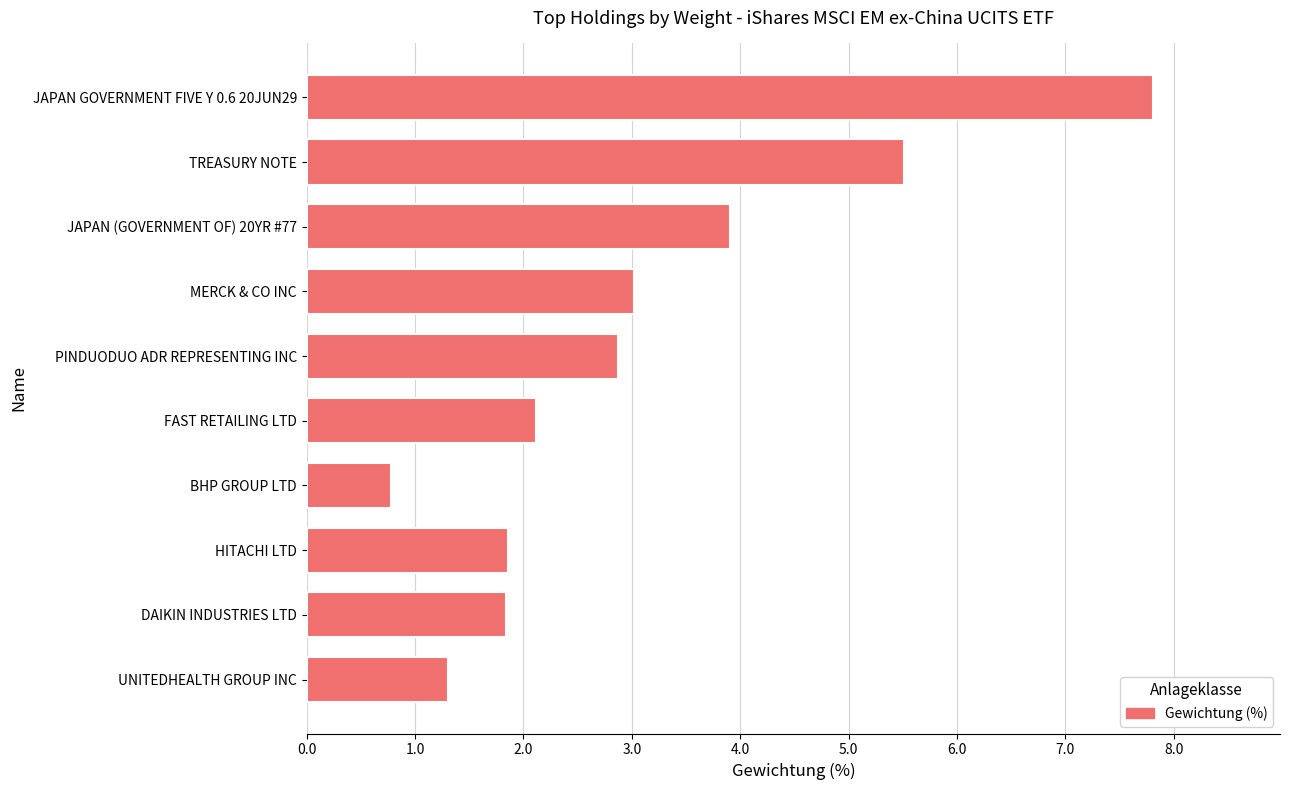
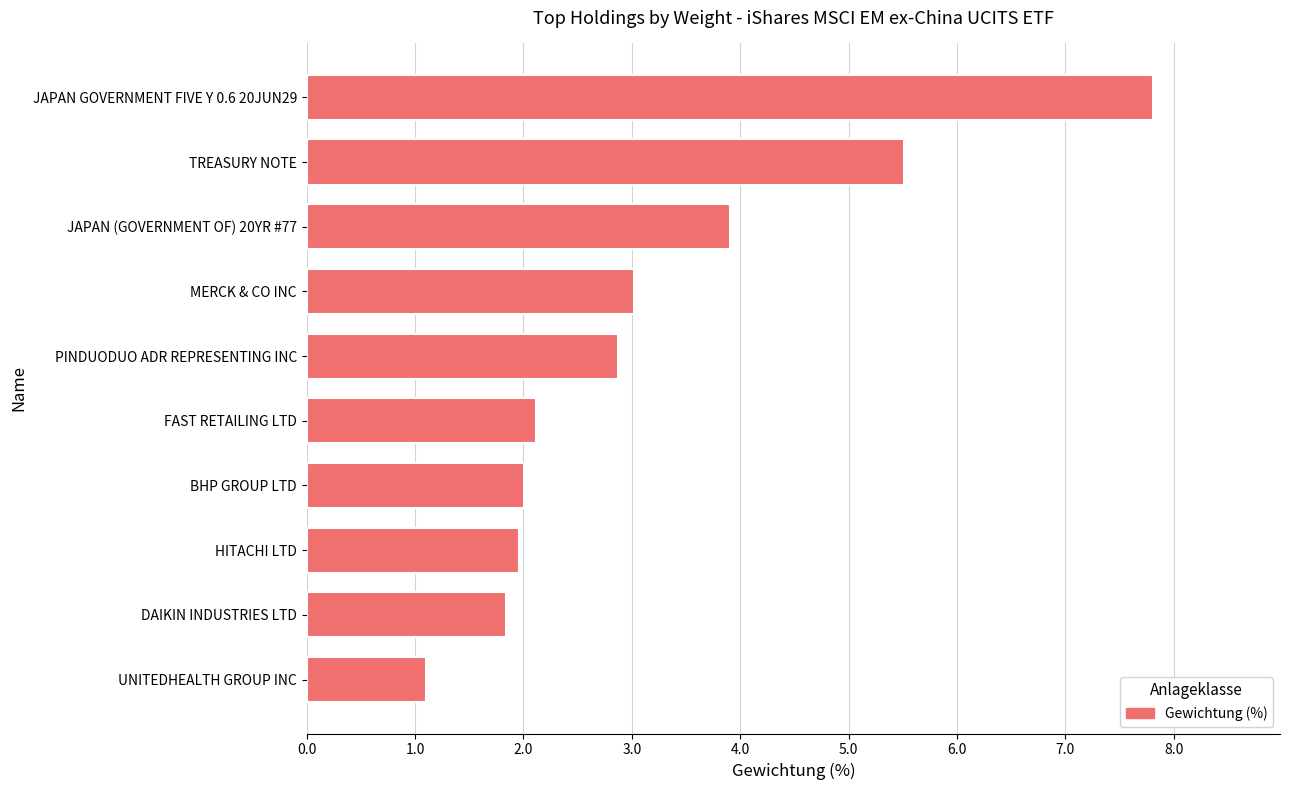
BHP GROUP LTD: 0.78 -> 2.01
HITACHI LTD: 1.86 -> 1.96
UNITEDHEALTH GROUP INC: 1.3 -> 1.1
